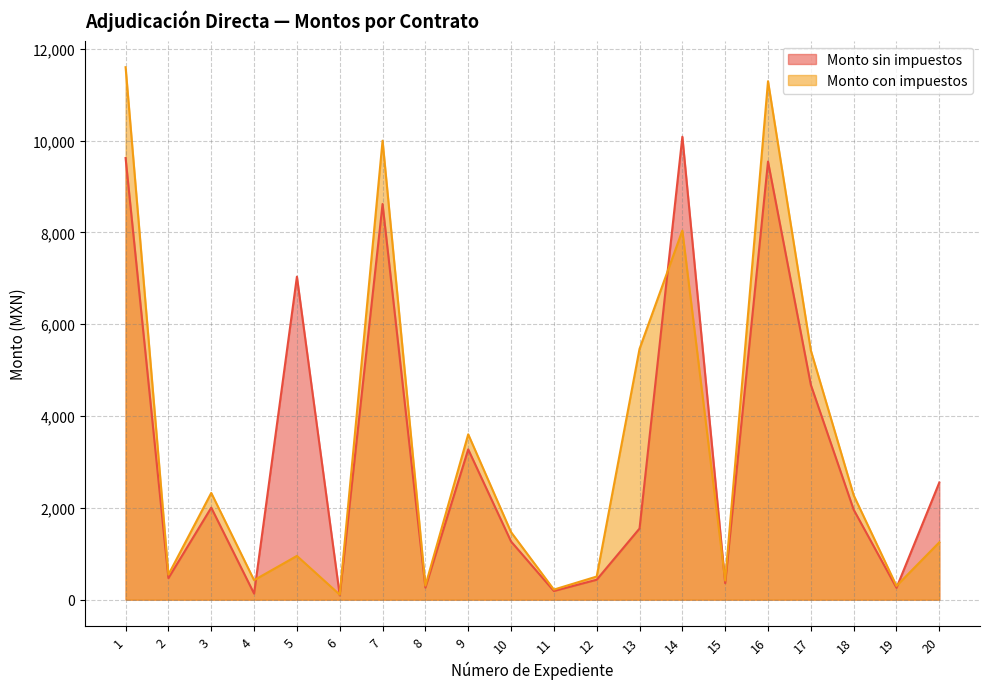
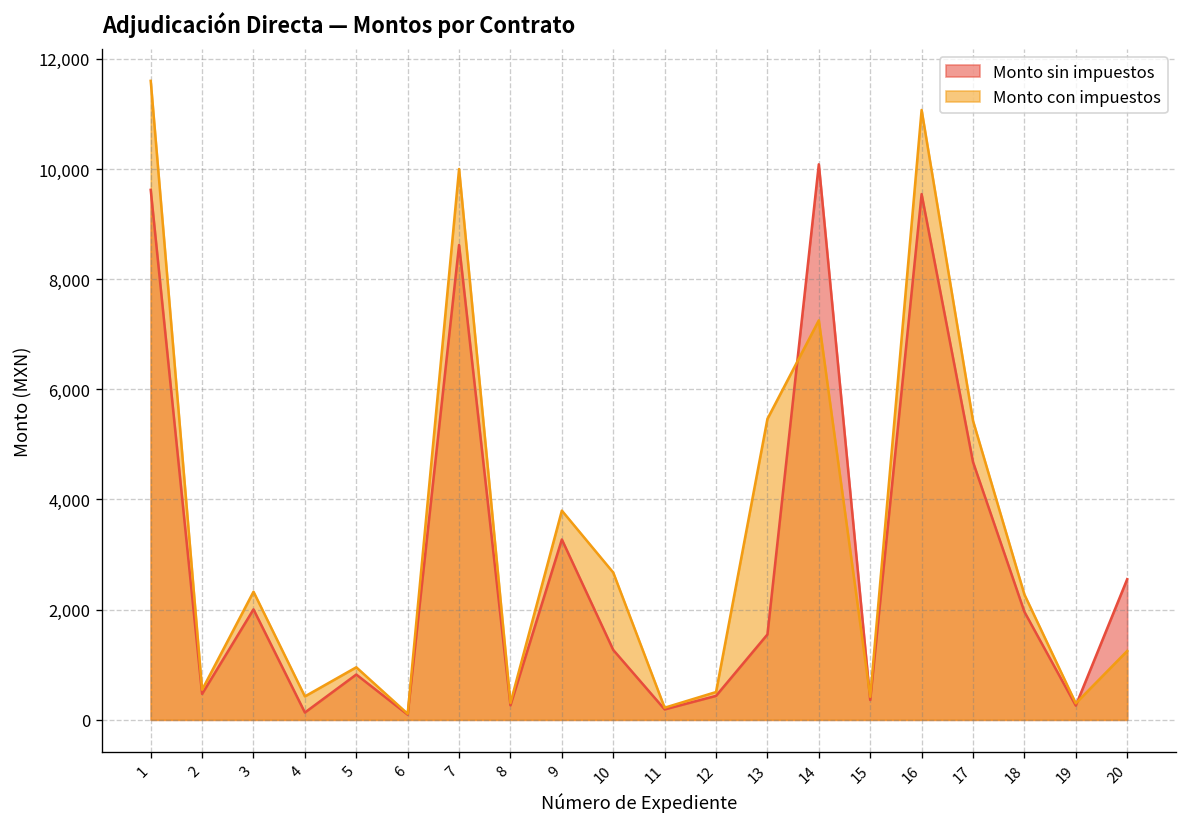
Monto sin impuestos, 5: 7,000 -> 800
Monto con impuestos, 9: 3,600 -> 3,800
Monto con impuestos, 10: 1,500 -> 2,700
Monto con impuestos, 14: 8,000 -> 7,300
Monto con impuestos, 16: 11,300 -> 11,100
